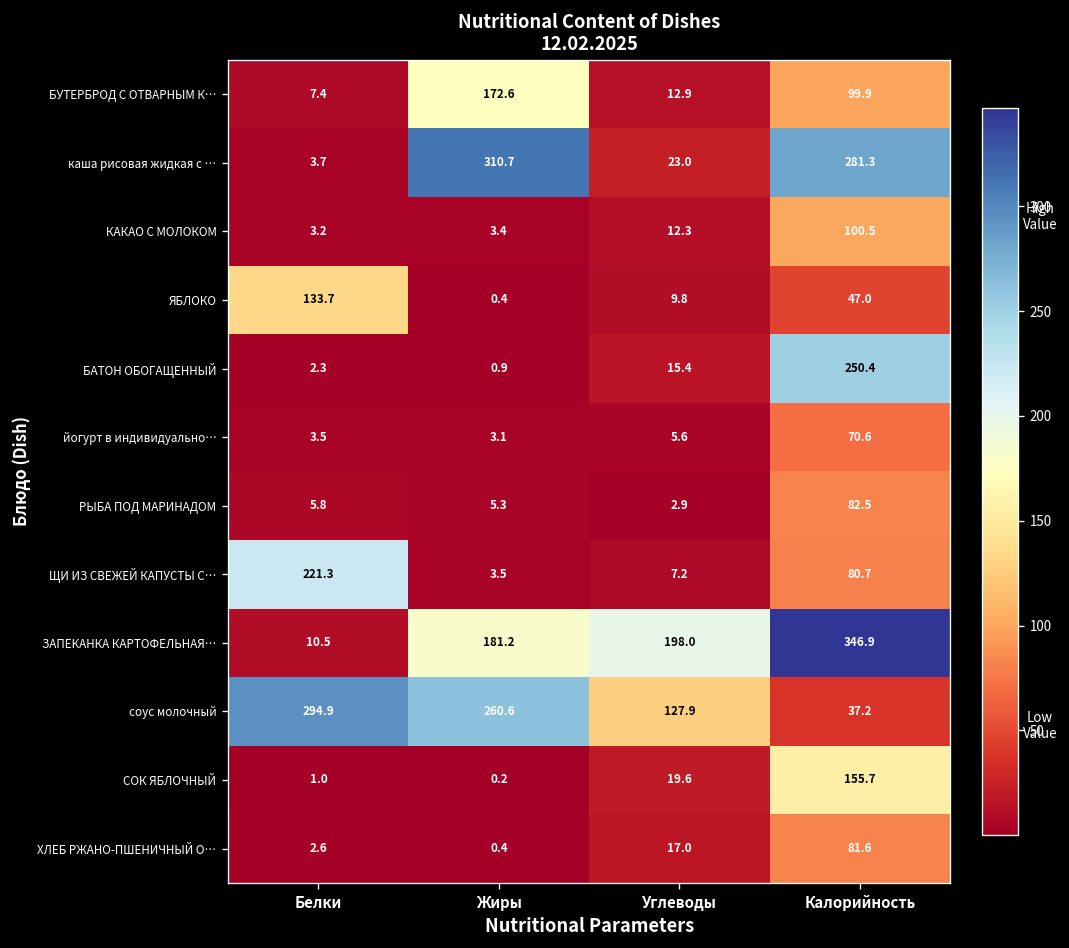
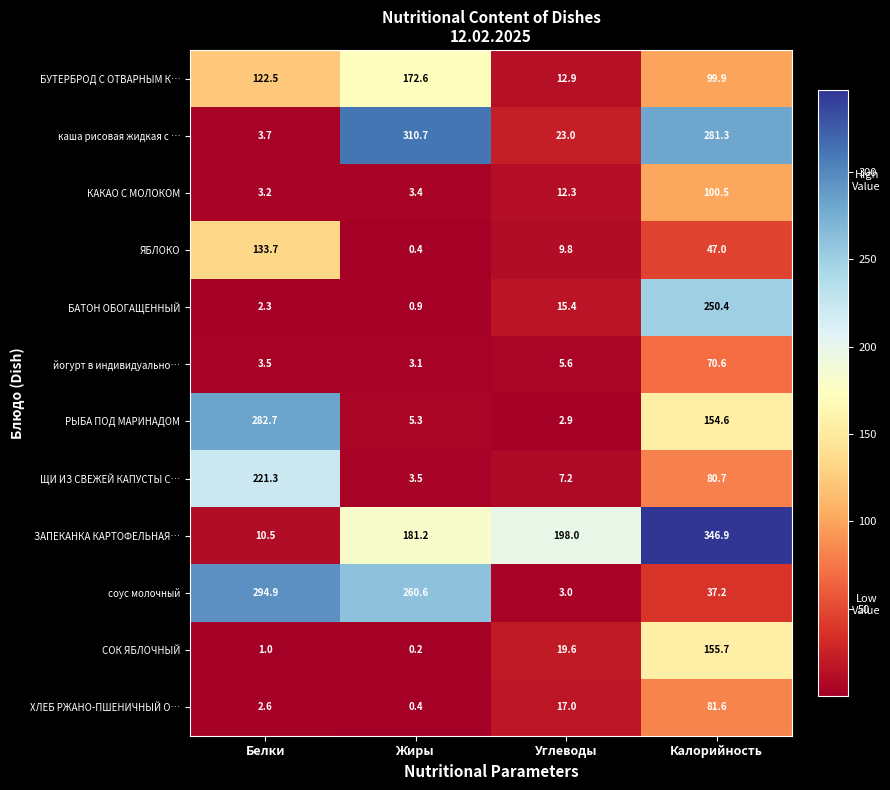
БУТЕРБРОД С ОТВАРНЫМ К…, Белки: 7.4 -> 122.5
РЫБА ПОД МАРИНАДОМ, Белки: 5.8 -> 282.7
РЫБА ПОД МАРИНАДОМ, Калорийность: 82.5 -> 154.6
соус молочный, Углеводы: 127.9 -> 3.0
